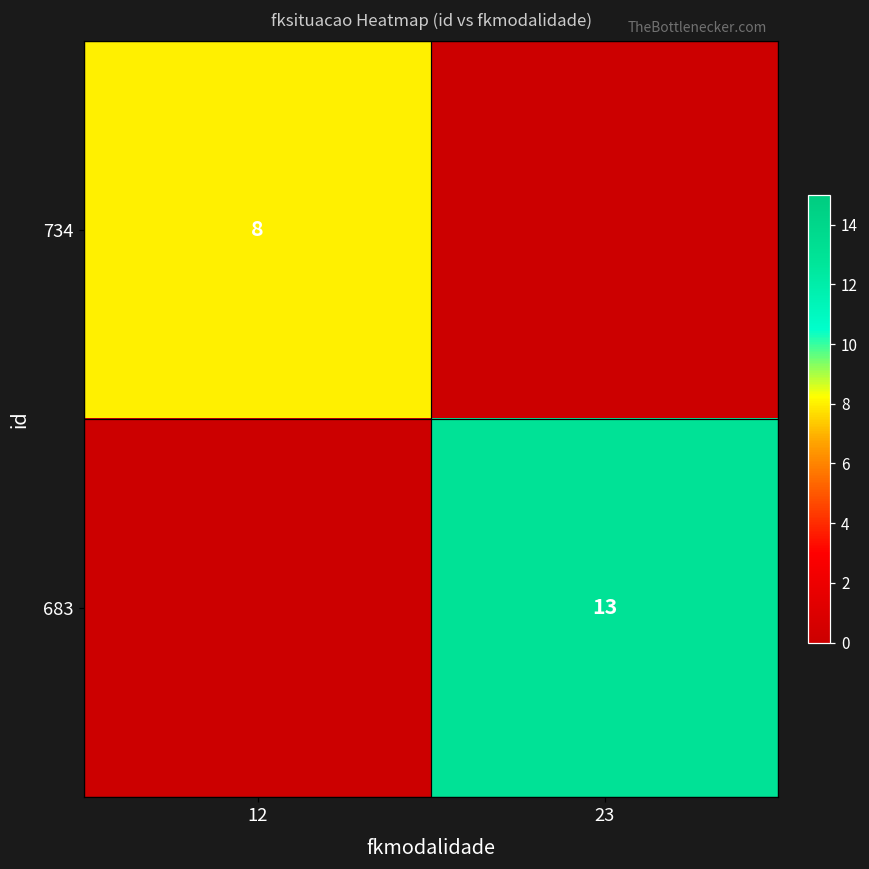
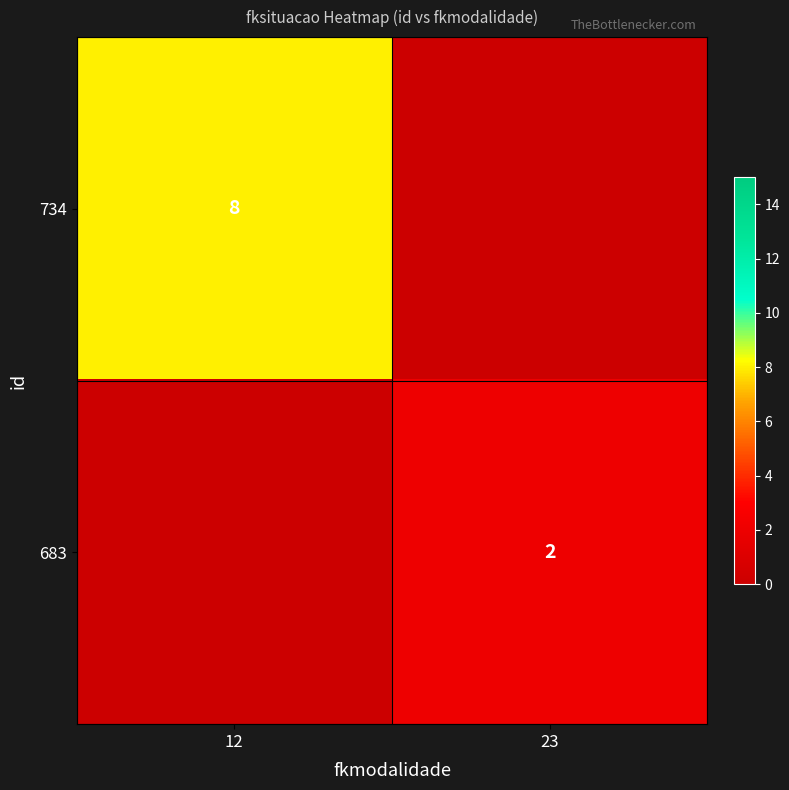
683, 23: 13 -> 2
